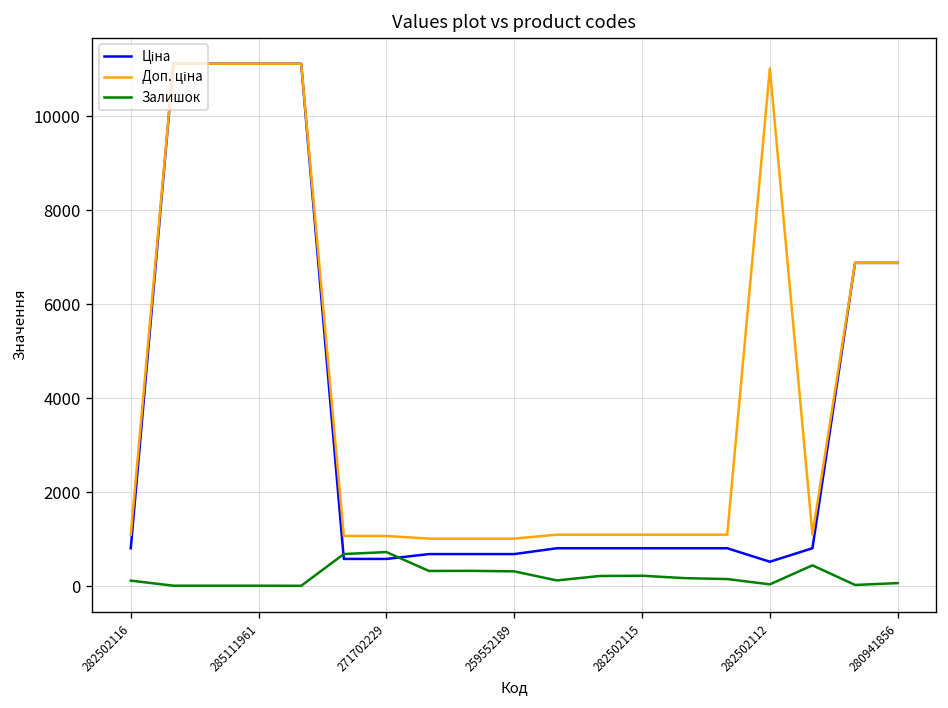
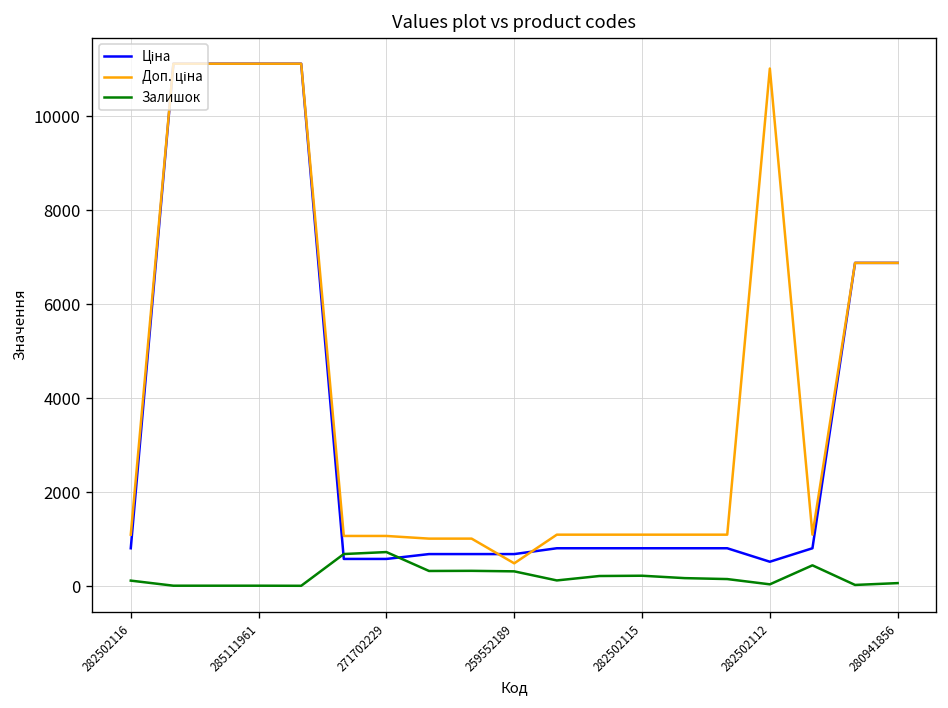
Доп. ціна, 259552189: 1000 -> 500
